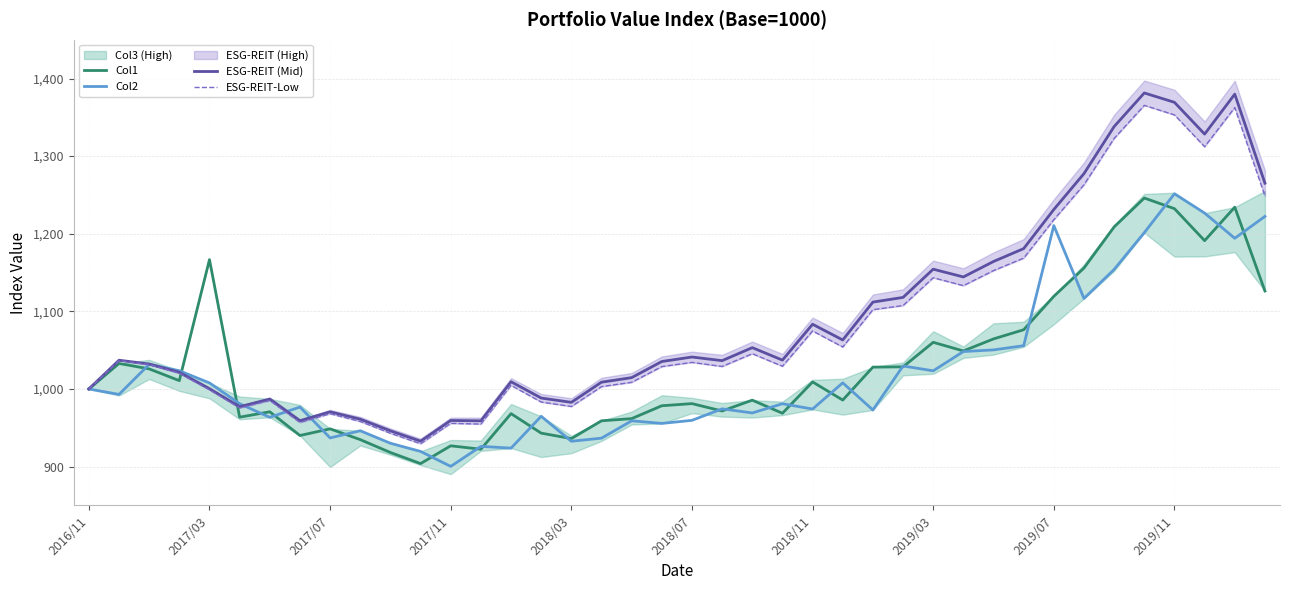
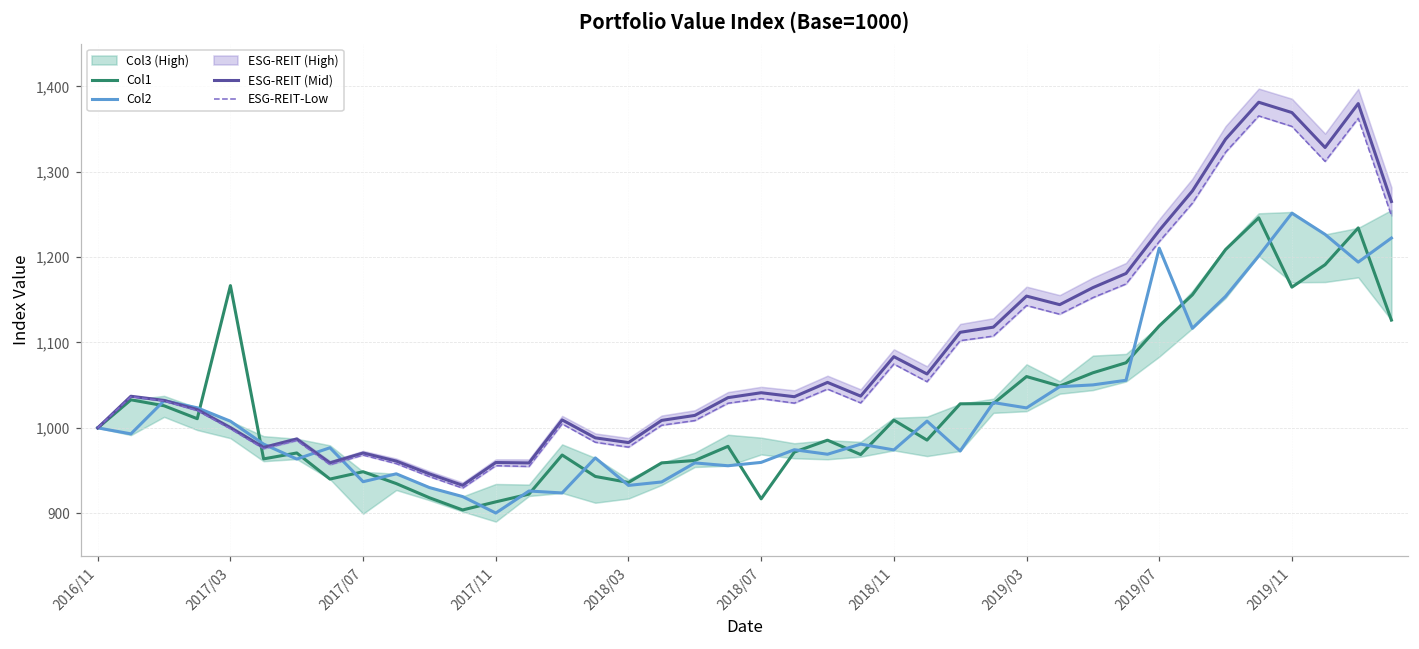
Col1, 2017/11: 930 -> 910
Col1, 2018/07: 980 -> 920
Col1, 2019/11: 1,230 -> 1,160
